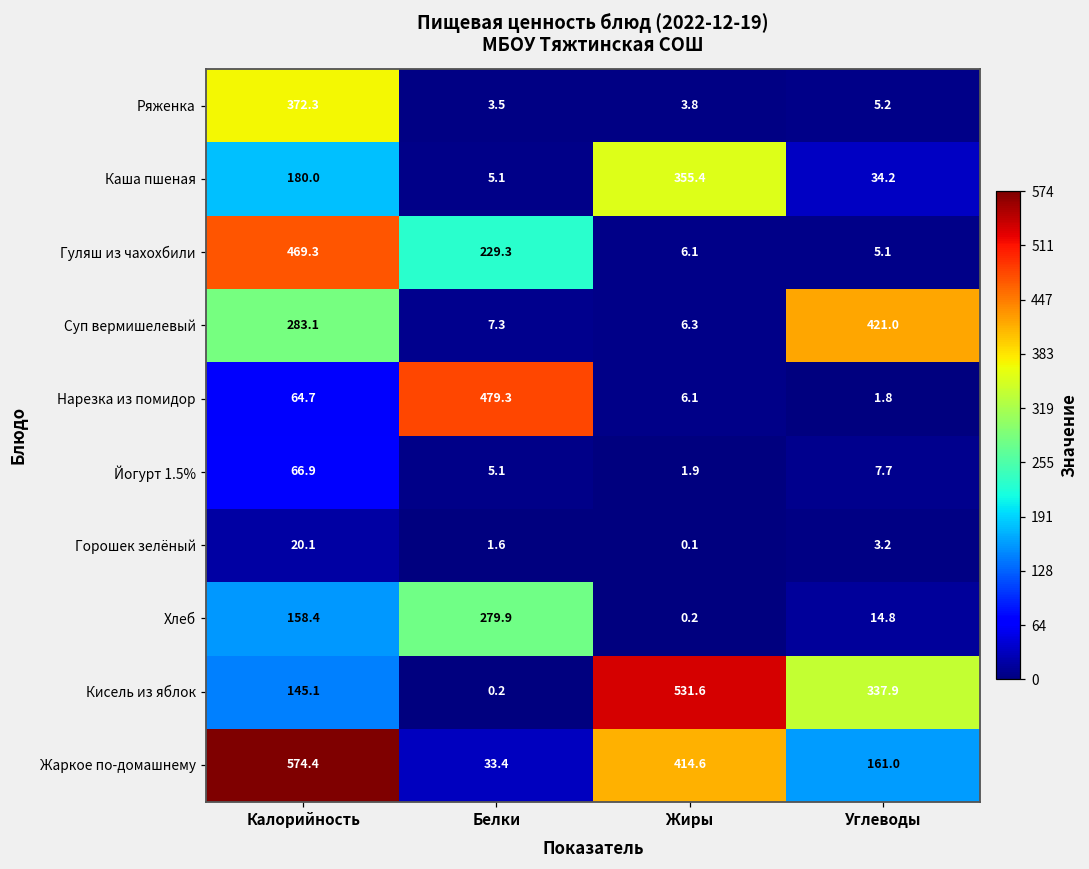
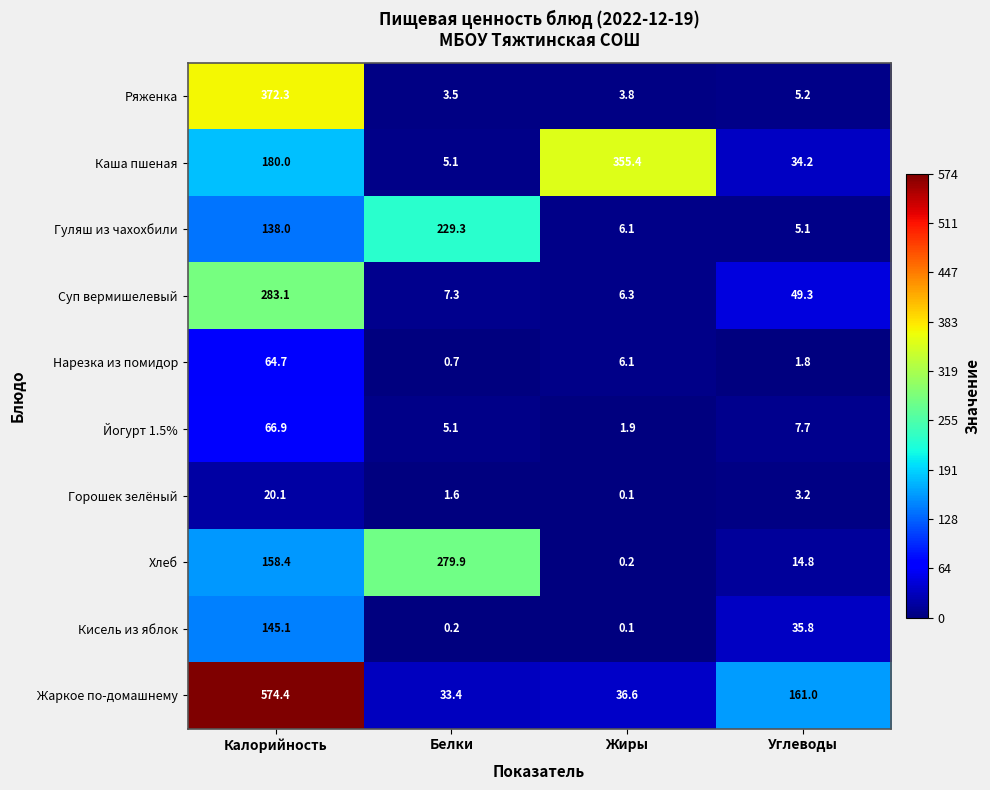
Гуляш из чахохбили, Калорийность: 469.3 -> 138.0
Суп вермишелевый, Углеводы: 421.0 -> 49.3
Нарезка из помидор, Белки: 479.3 -> 0.7
Кисель из яблок, Жиры: 531.6 -> 0.1
Кисель из яблок, Углеводы: 337.9 -> 35.8
Жаркое по-домашнему, Жиры: 414.6 -> 36.6
